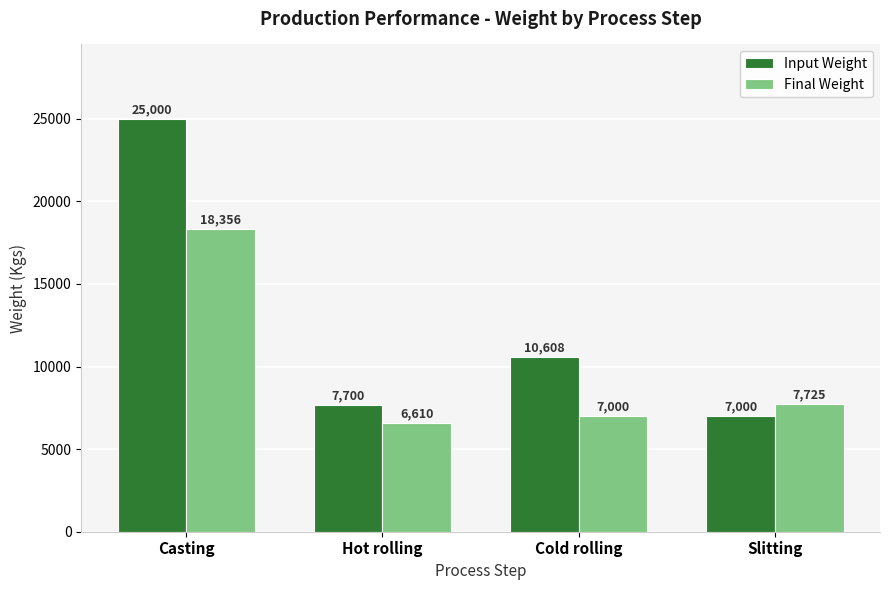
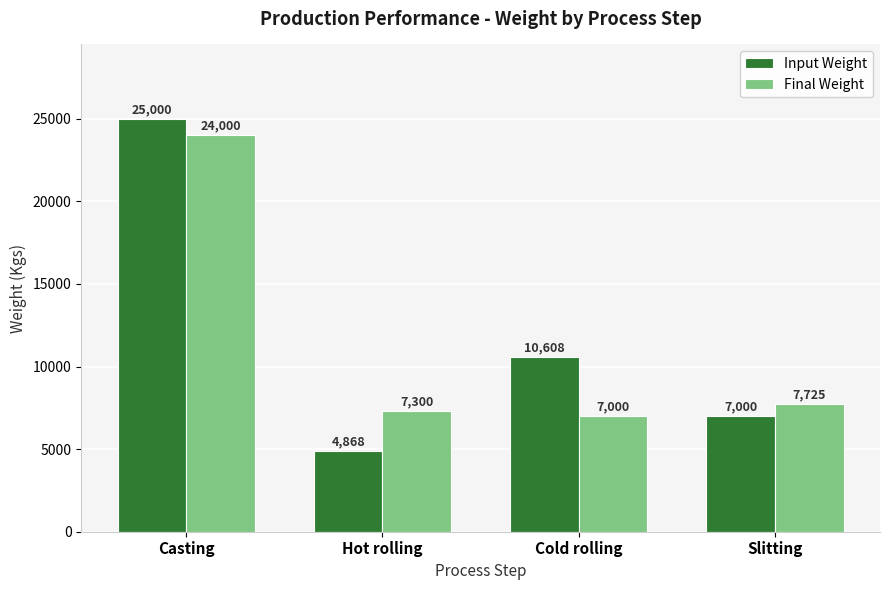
Final Weight, Casting: 18,356 -> 24,000
Input Weight, Hot rolling: 7,700 -> 4,868
Final Weight, Hot rolling: 6,610 -> 7,300
